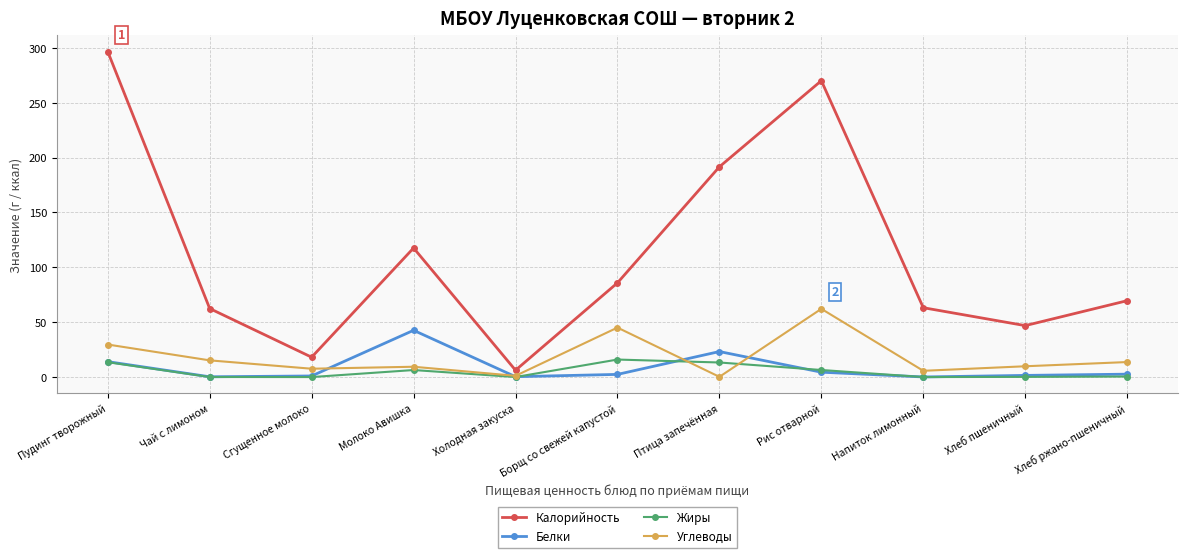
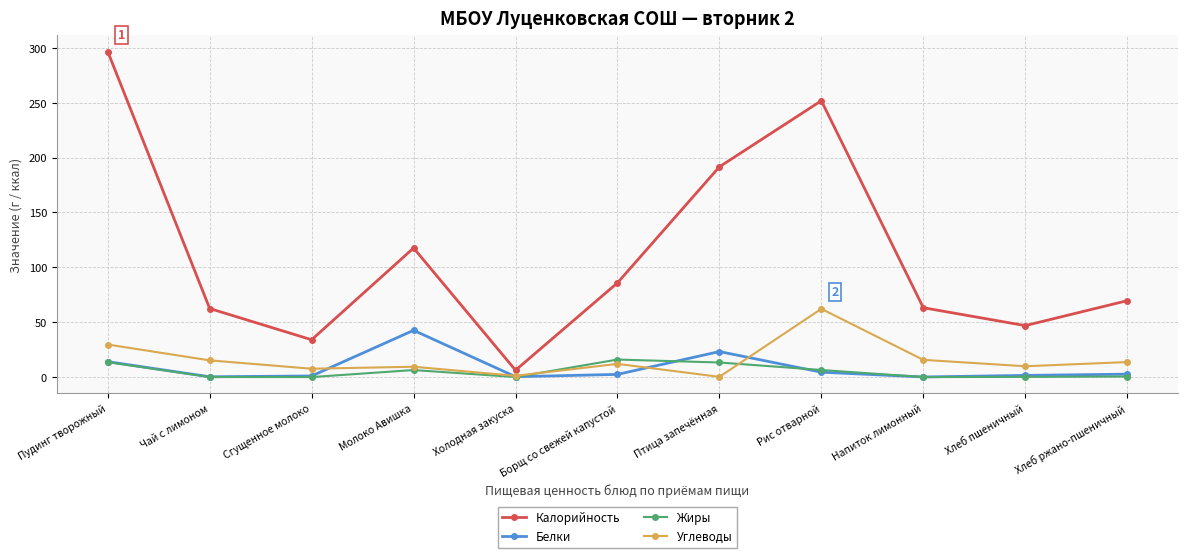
Калорийность, Сгущенное молоко: 18 -> 34
Углеводы, Борщ со свежей капустой: 45 -> 12
Калорийность, Рис отварной: 270 -> 252
Углеводы, Напиток лимонный: 6 -> 16
